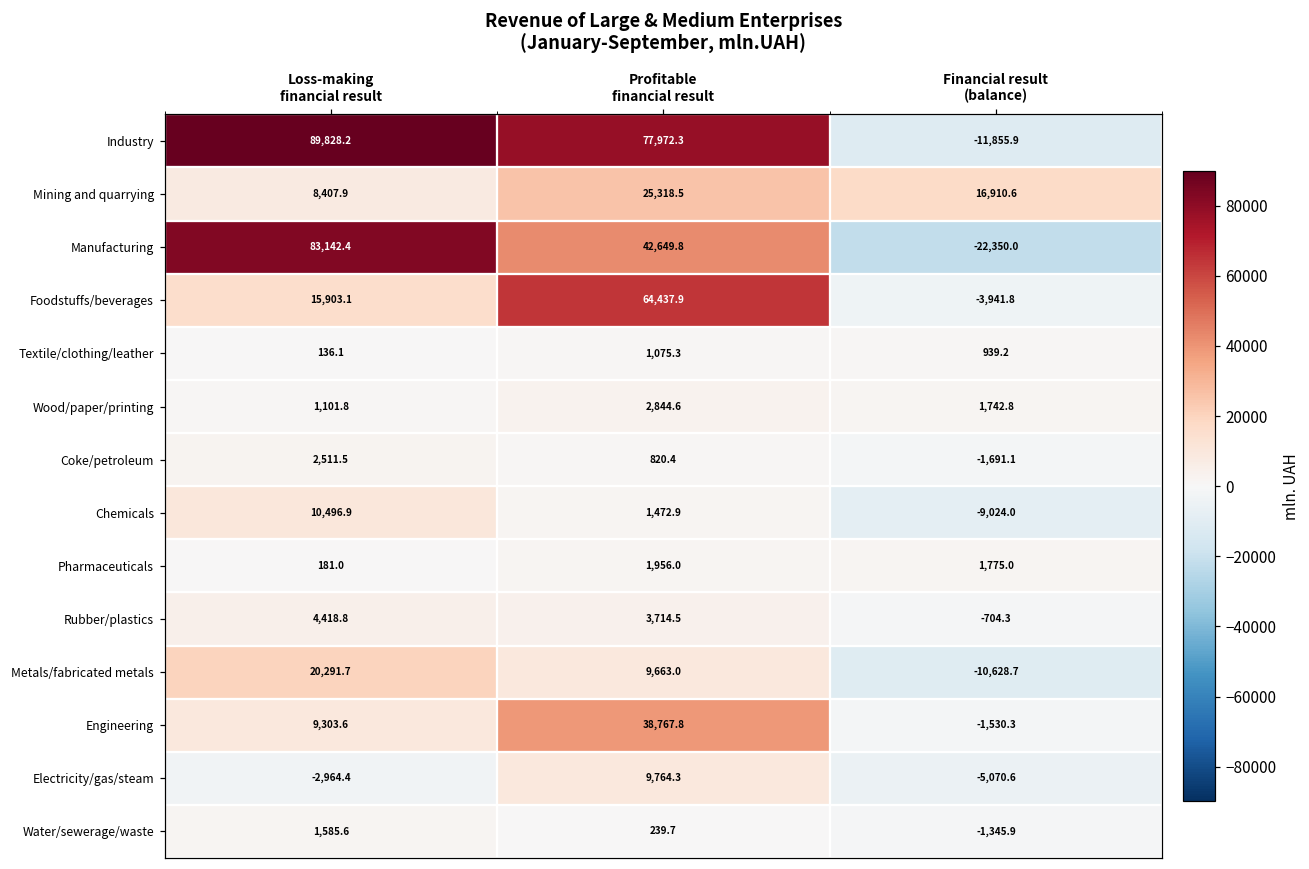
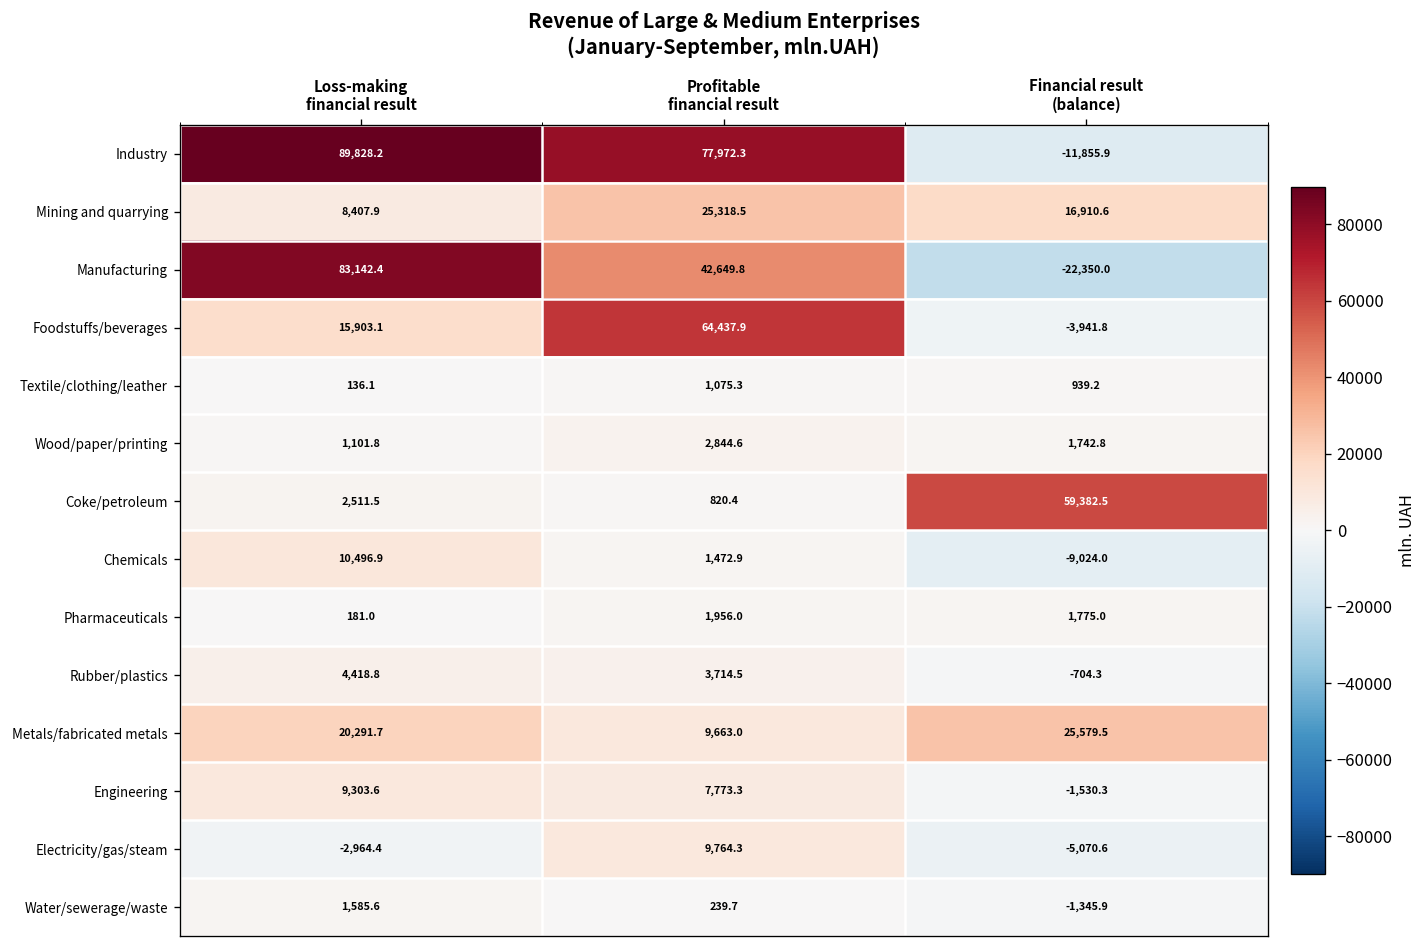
Coke/petroleum, Financial result (balance): -1,691.1 -> 59,382.5
Metals/fabricated metals, Financial result (balance): -10,628.7 -> 25,579.5
Engineering, Profitable financial result: 38,767.8 -> 7,773.3
